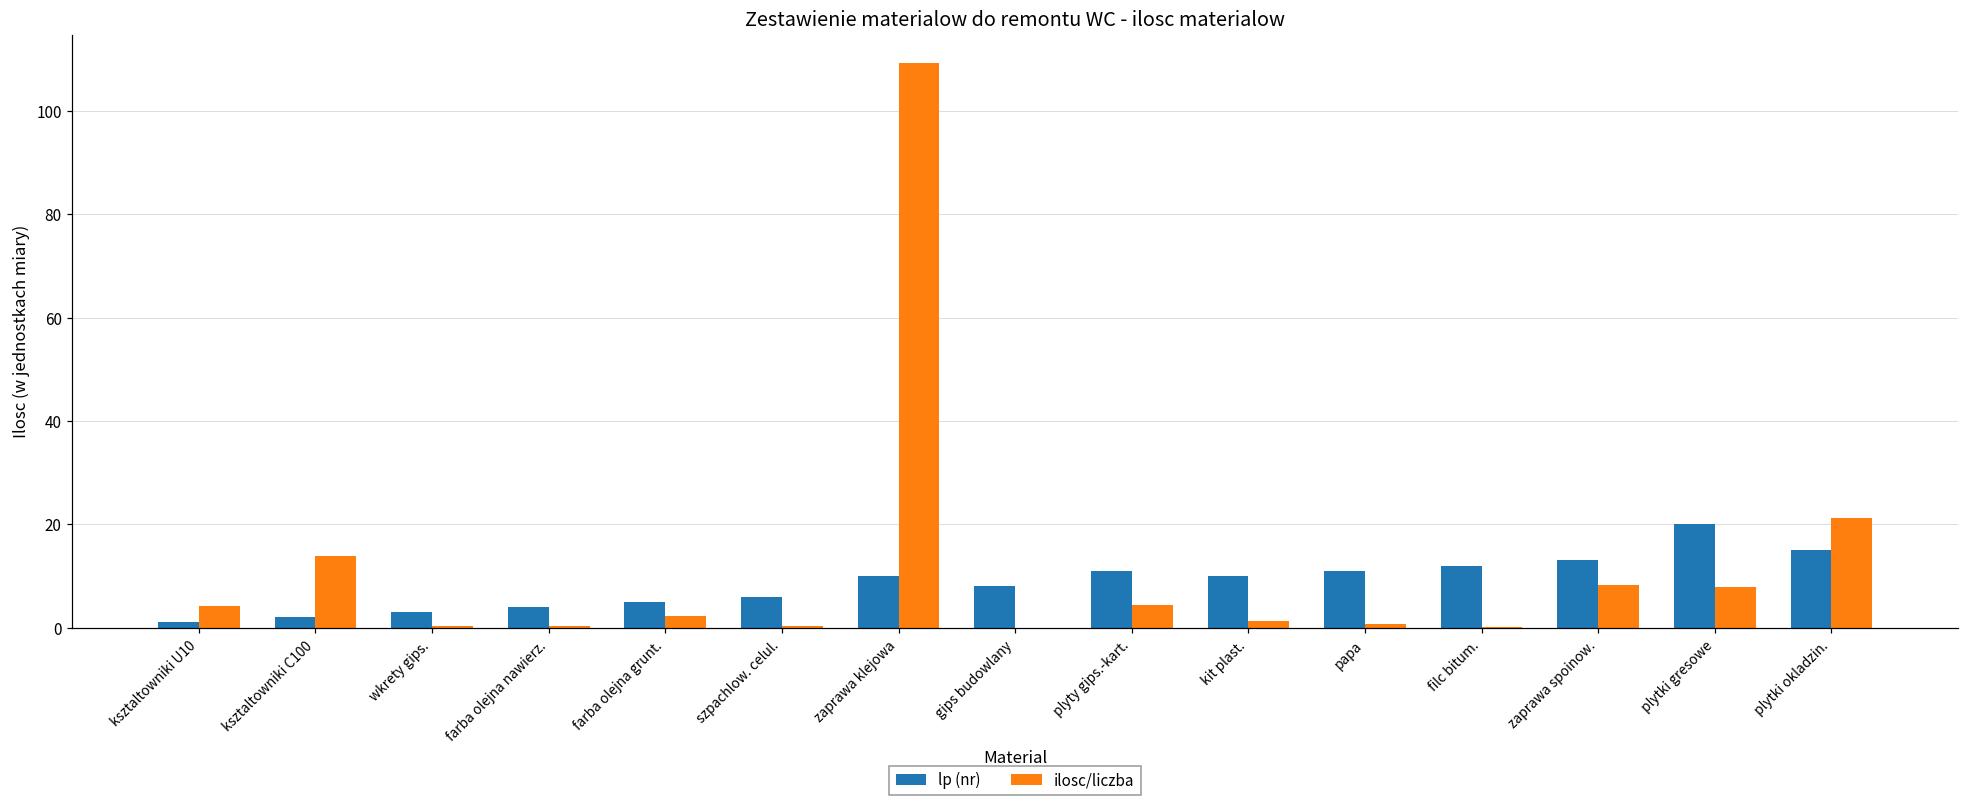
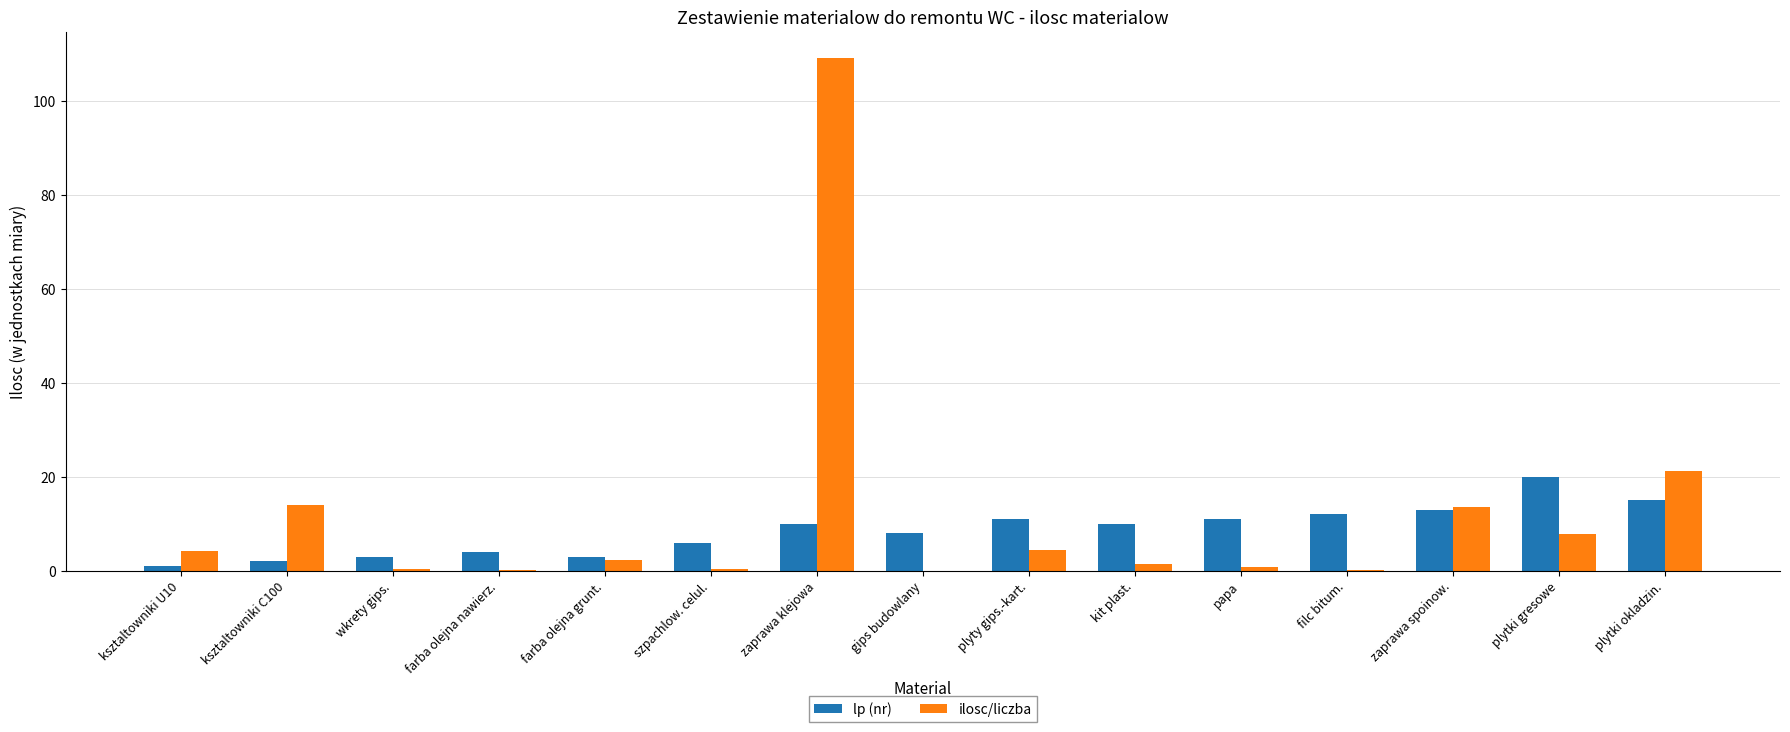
lp (nr), farba olejna grunt.: 5 -> 3
ilosc/liczba, zaprawa spoinow.: 8 -> 14
